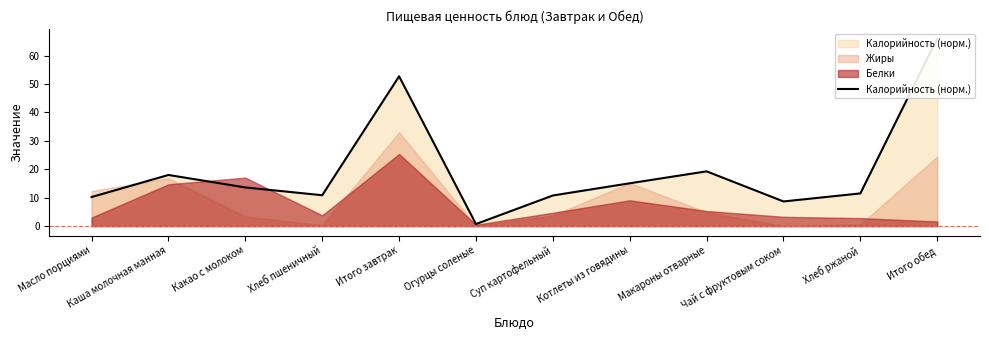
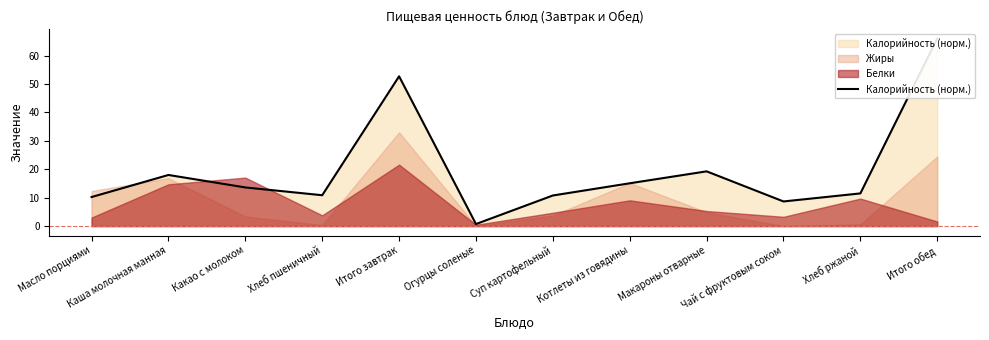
Белки, Итого завтрак: 25 -> 22
Белки, Хлеб ржаной: 3 -> 10
